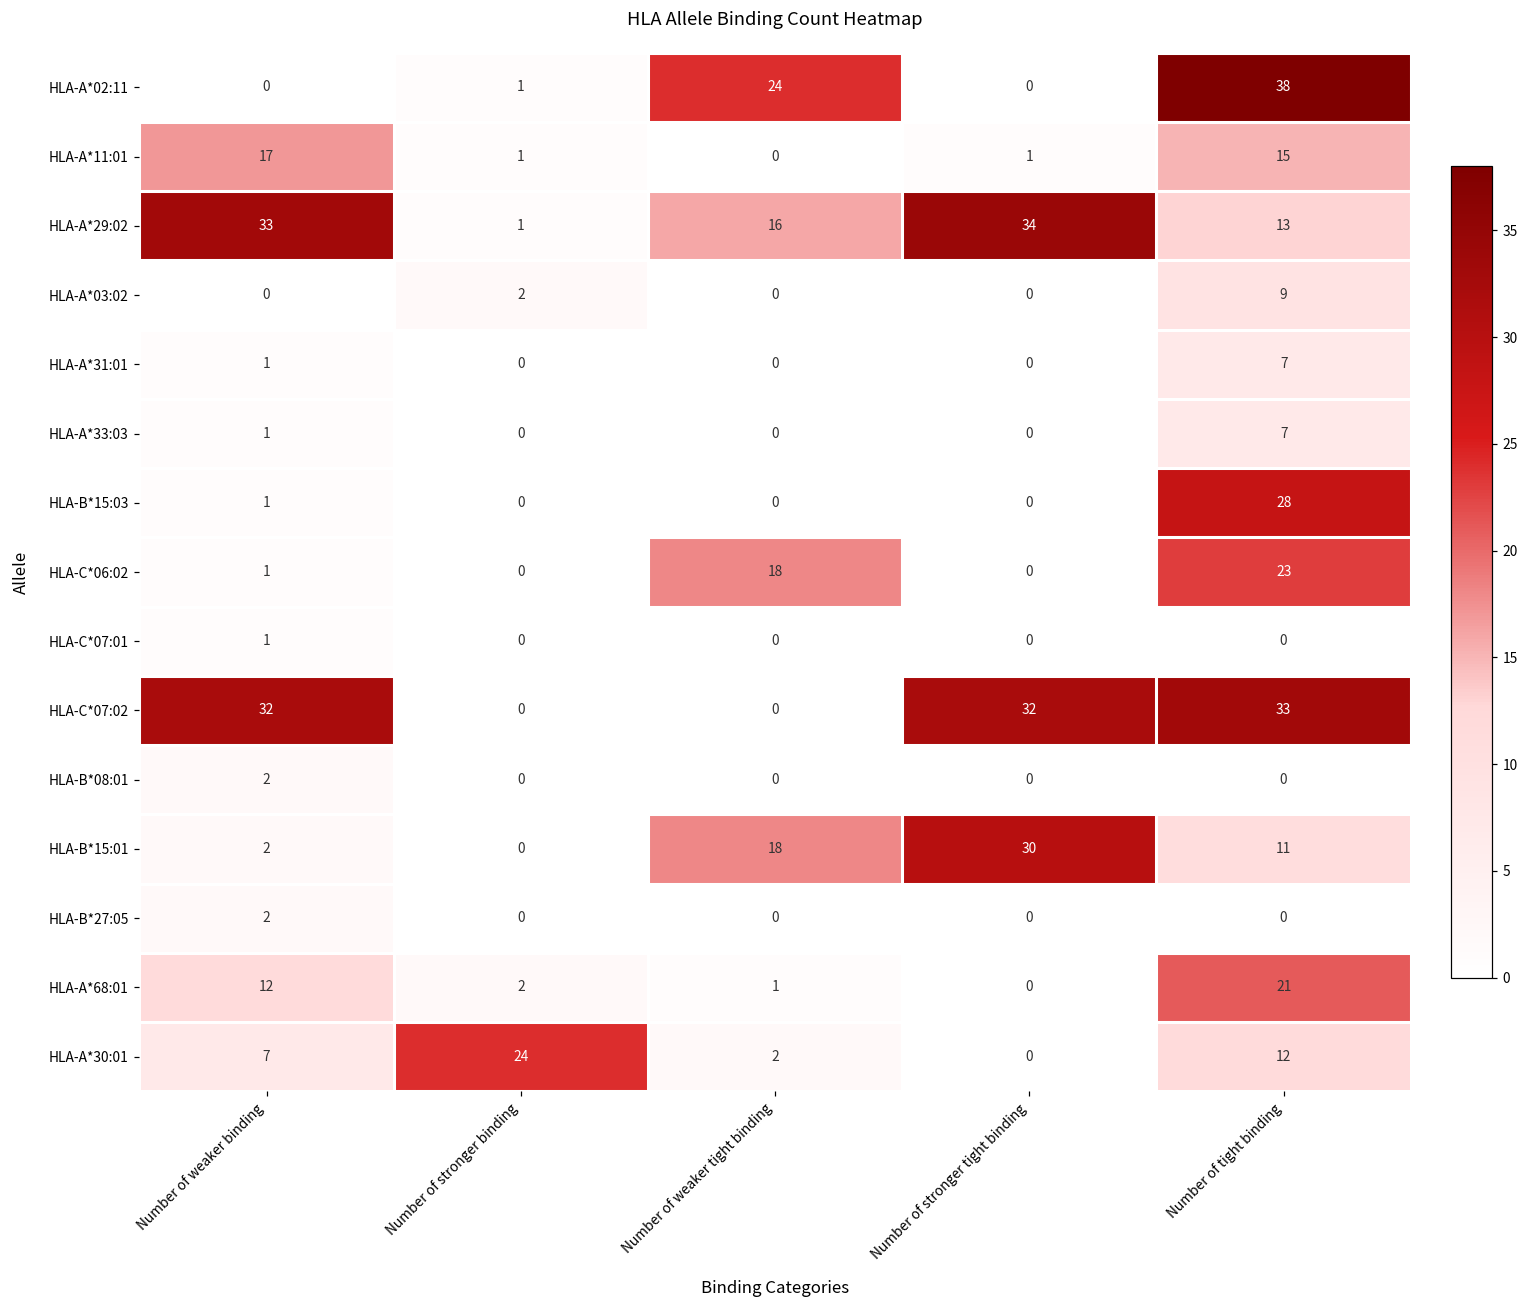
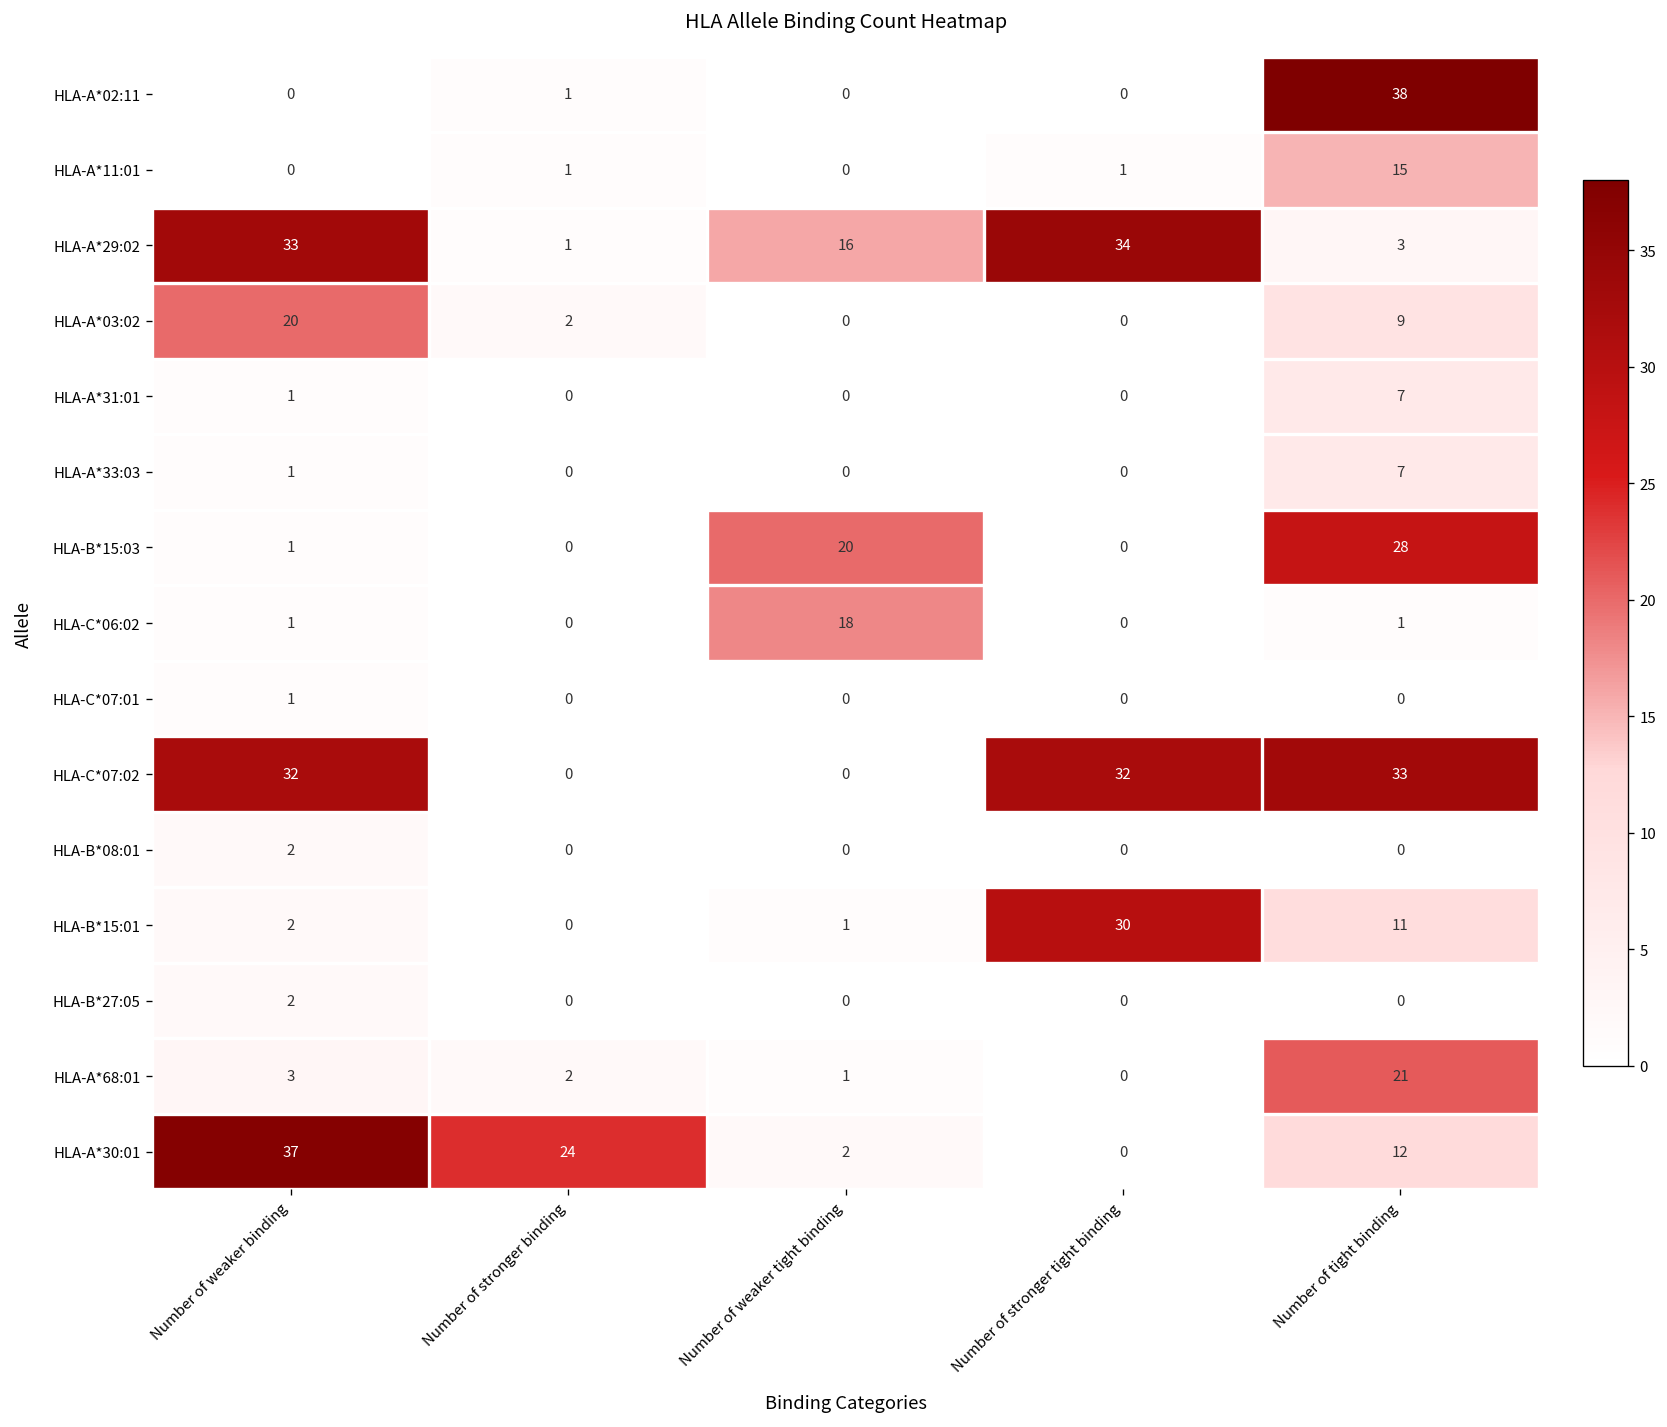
HLA-A*02:11, Number of weaker tight binding: 24 -> 0
HLA-A*11:01, Number of weaker binding: 17 -> 0
HLA-A*29:02, Number of tight binding: 13 -> 3
HLA-A*03:02, Number of weaker binding: 0 -> 20
HLA-B*15:03, Number of weaker tight binding: 0 -> 20
HLA-C*06:02, Number of tight binding: 23 -> 1
HLA-B*15:01, Number of weaker tight binding: 18 -> 1
HLA-A*68:01, Number of weaker binding: 12 -> 3
HLA-A*30:01, Number of weaker binding: 7 -> 37
